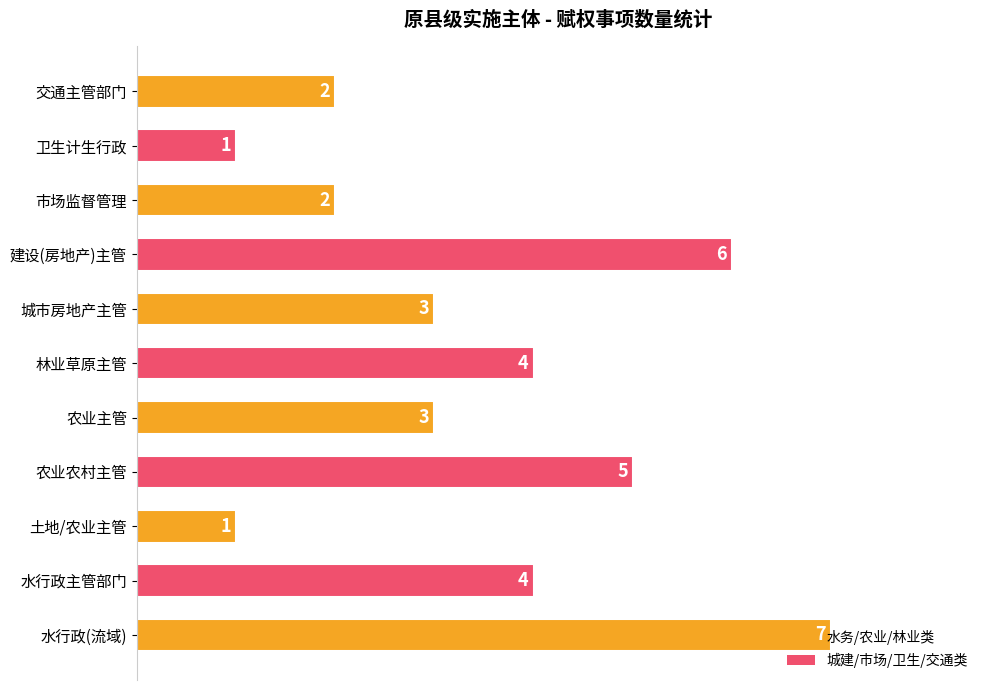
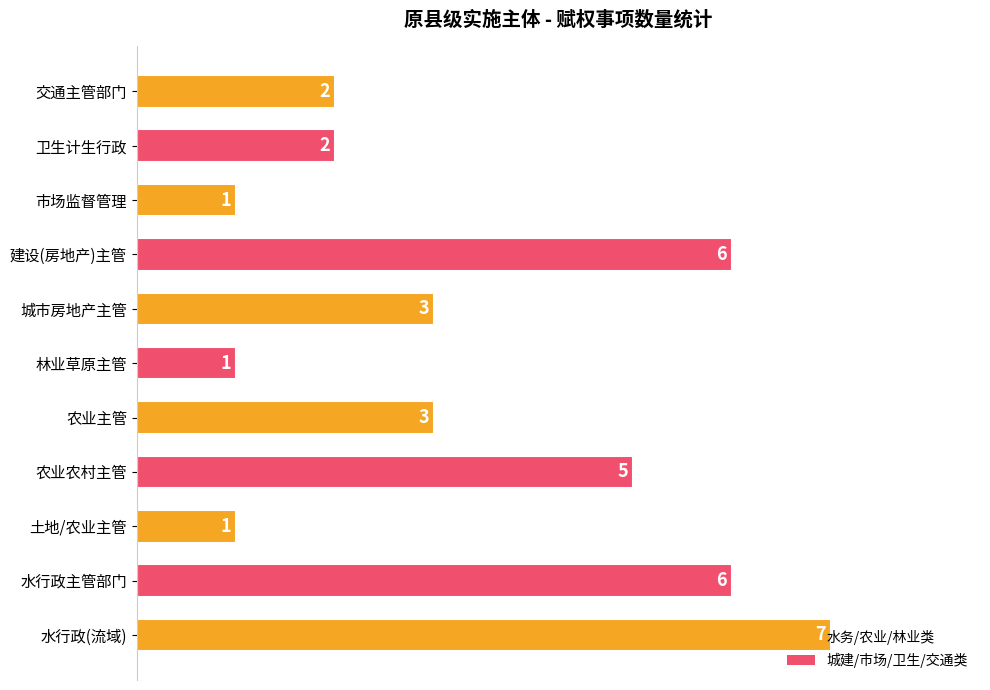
卫生计生行政: 1 -> 2
市场监督管理: 2 -> 1
林业草原主管: 4 -> 1
水行政主管部门: 4 -> 6
